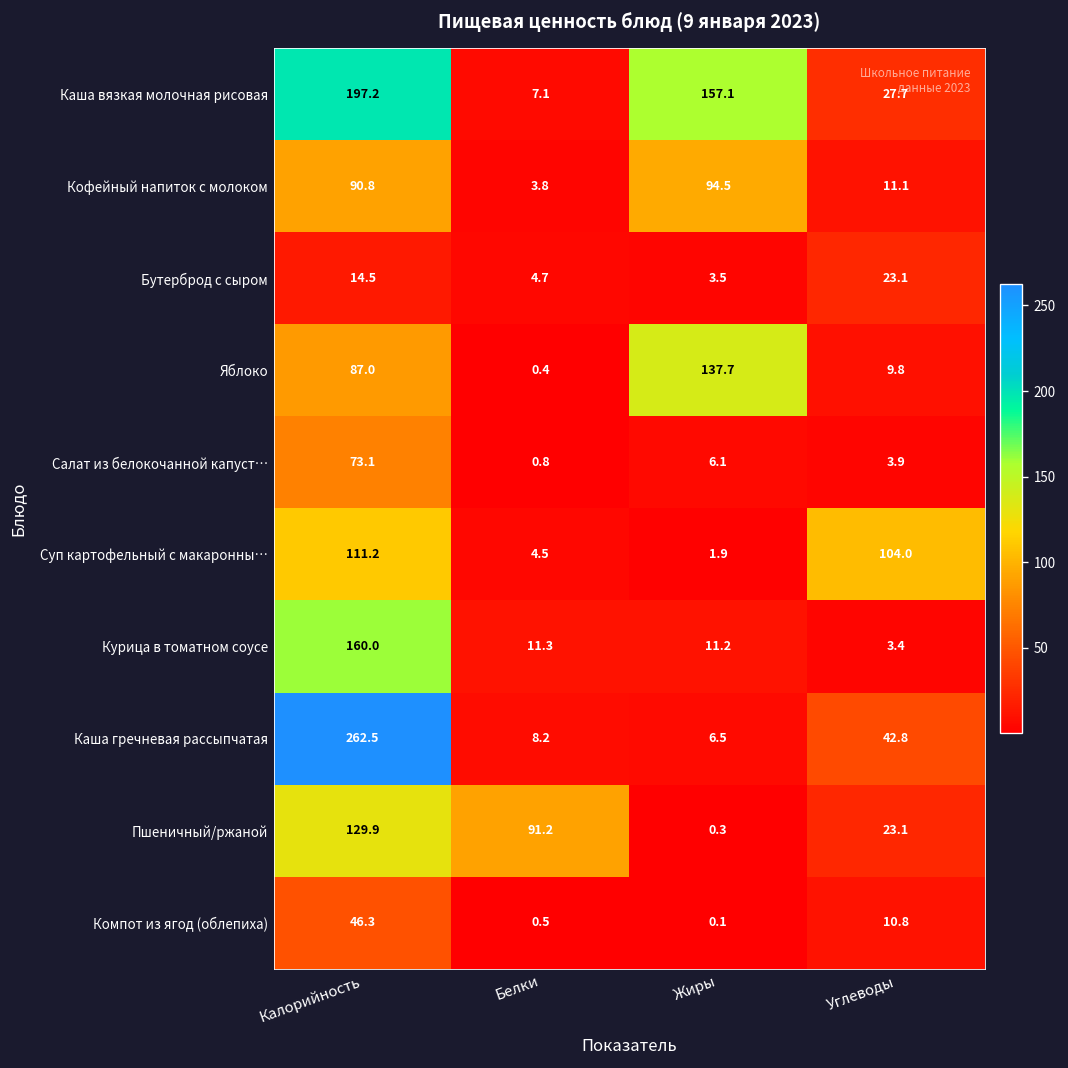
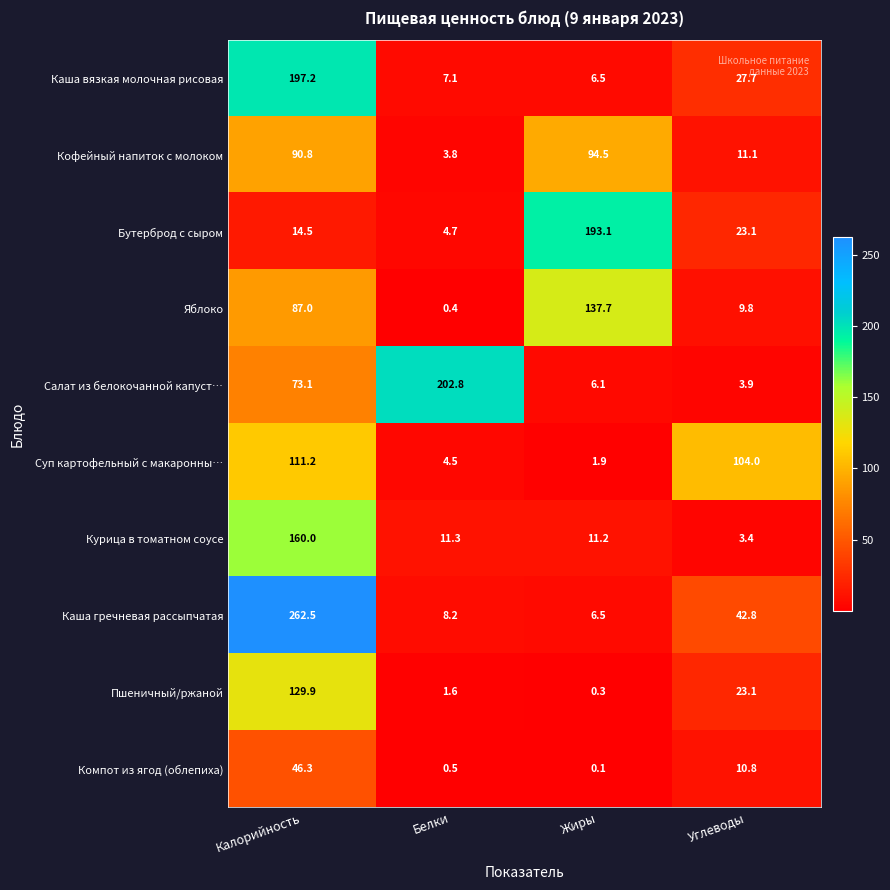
Каша вязкая молочная рисовая, Жиры: 157.1 -> 6.5
Бутерброд с сыром, Жиры: 3.5 -> 193.1
Салат из белокочанной капуст…, Белки: 0.8 -> 202.8
Пшеничный/ржаной, Белки: 91.2 -> 1.6
